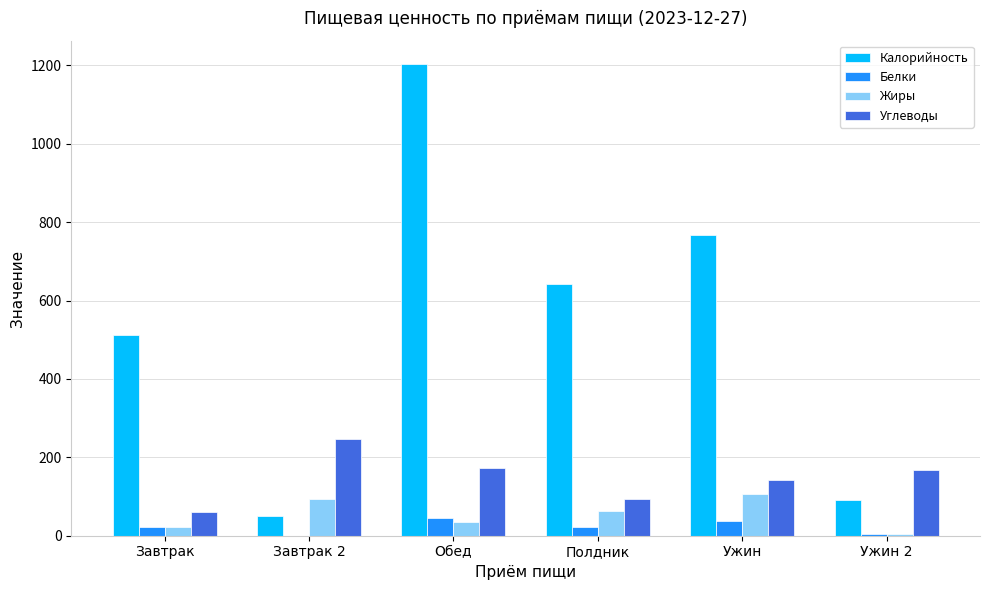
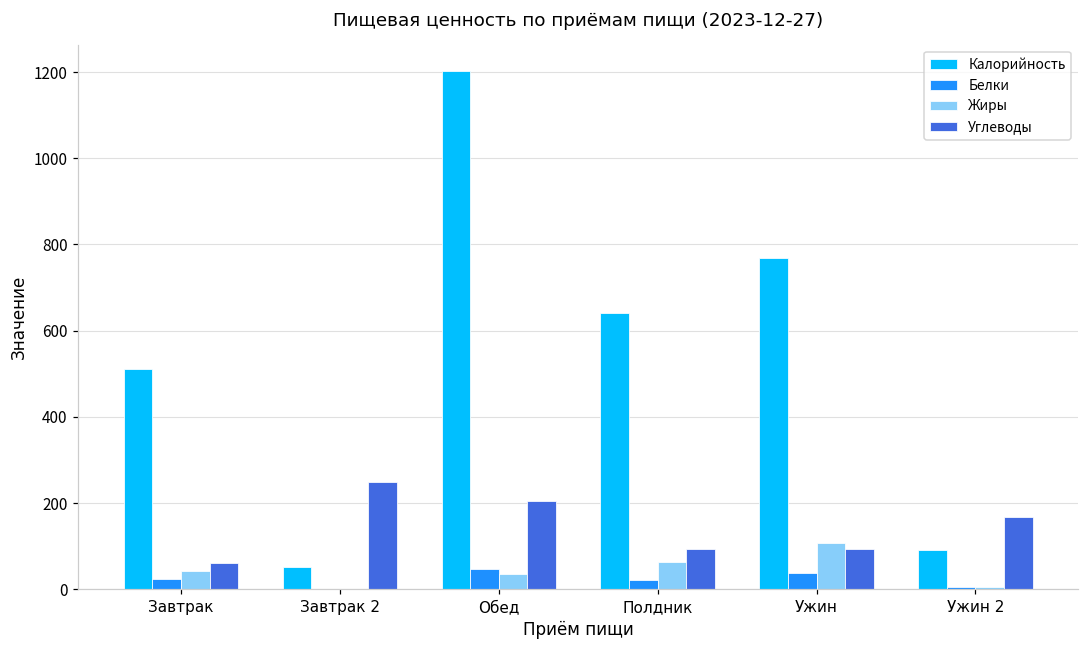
Жиры, Завтрак: 20 -> 40
Жиры, Завтрак 2: 90 -> 0
Углеводы, Обед: 170 -> 210
Углеводы, Ужин: 140 -> 90
